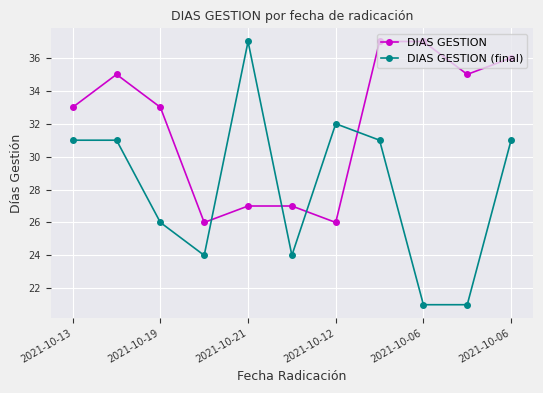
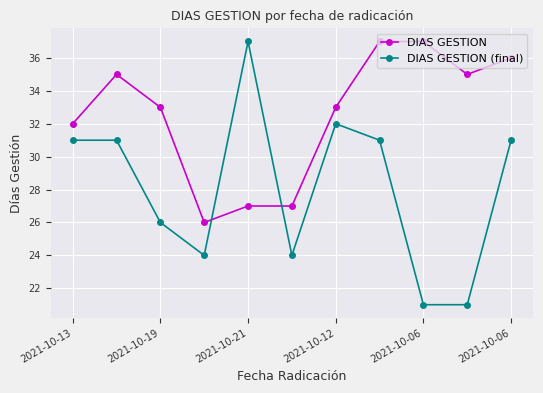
DIAS GESTION, 2021-10-13: 33 -> 32
DIAS GESTION, 2021-10-12: 26 -> 33
